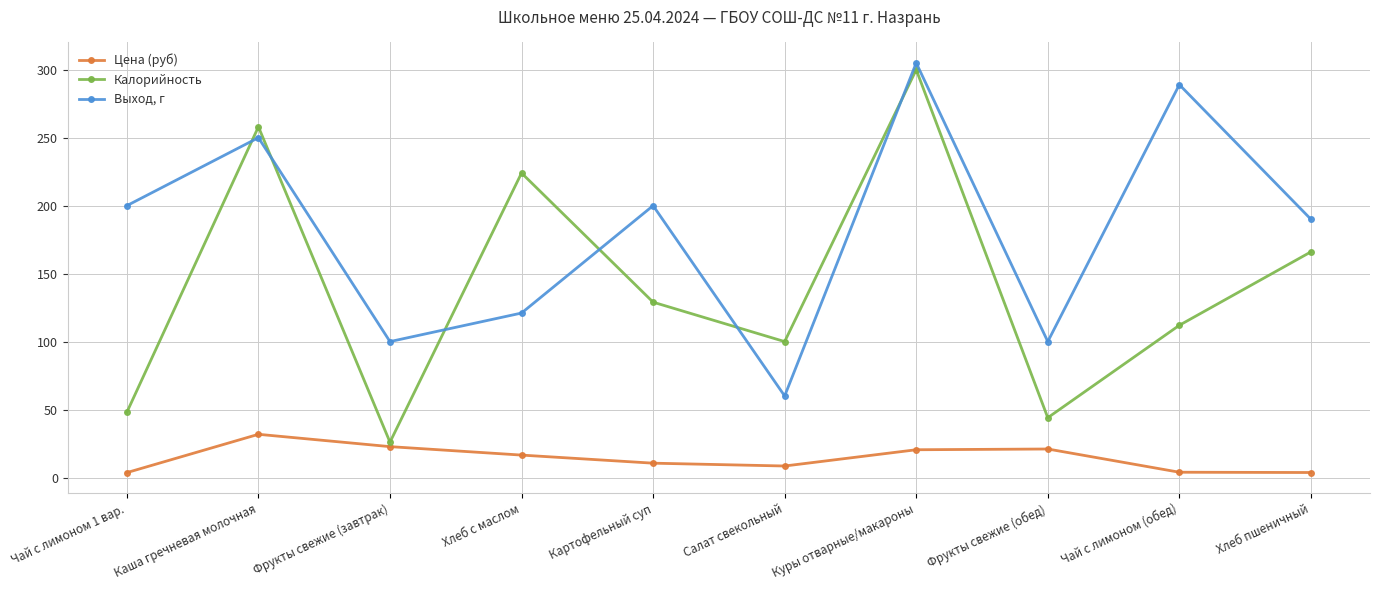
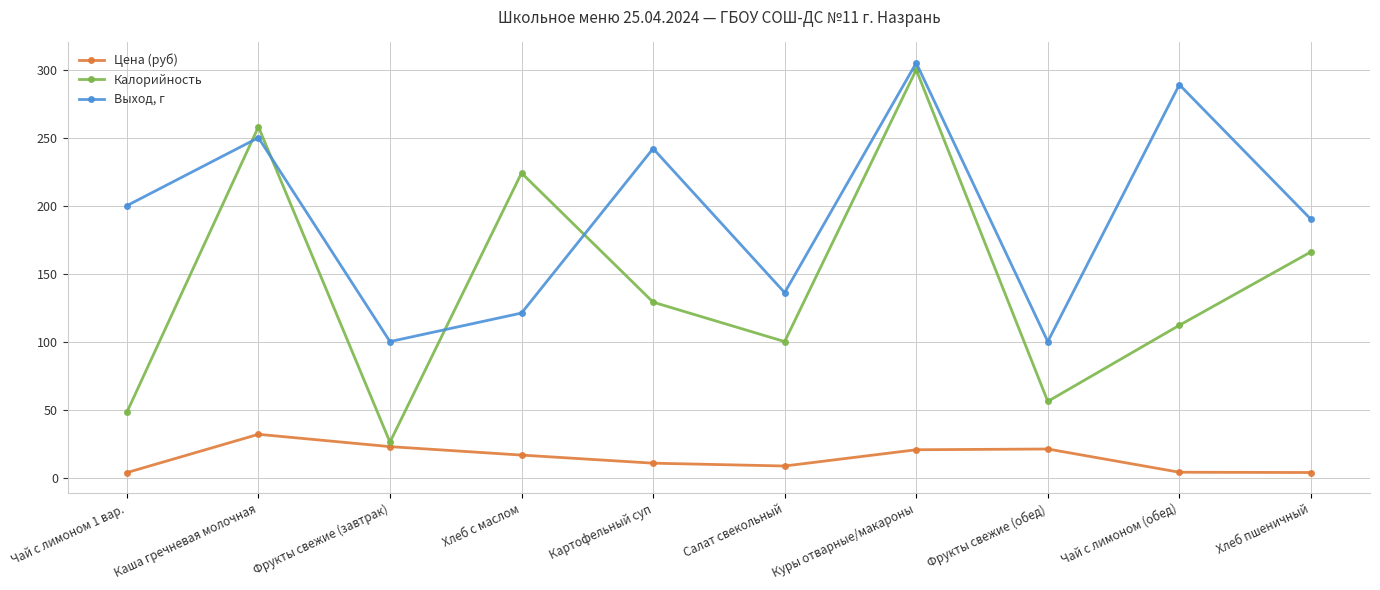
Выход, г, Картофельный суп: 200 -> 242
Выход, г, Салат свекольный: 60 -> 136
Калорийность, Фрукты свежие (обед): 44 -> 56
